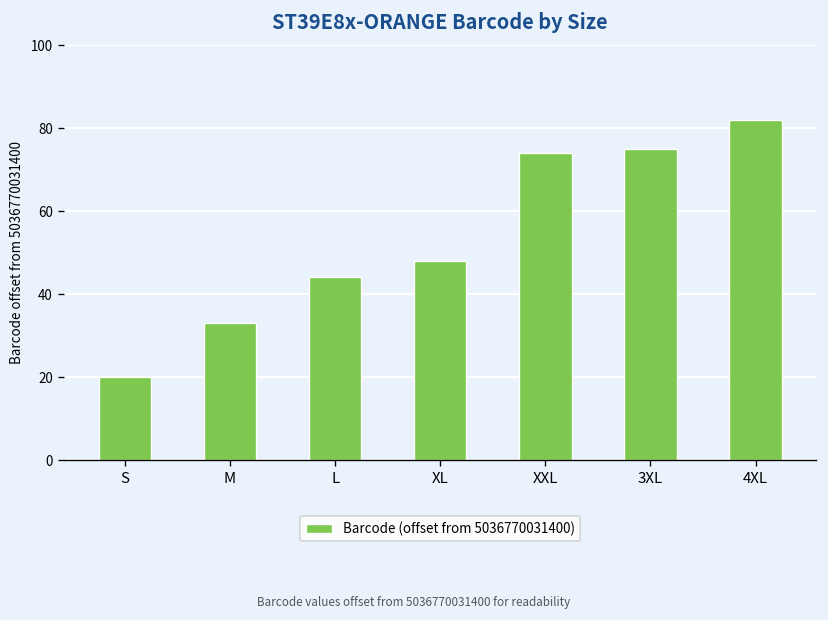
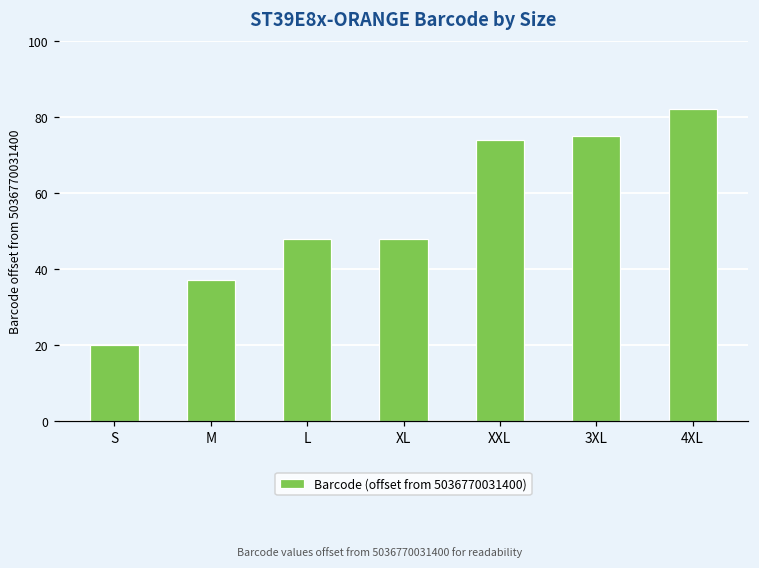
M: 33 -> 37
L: 44 -> 48
